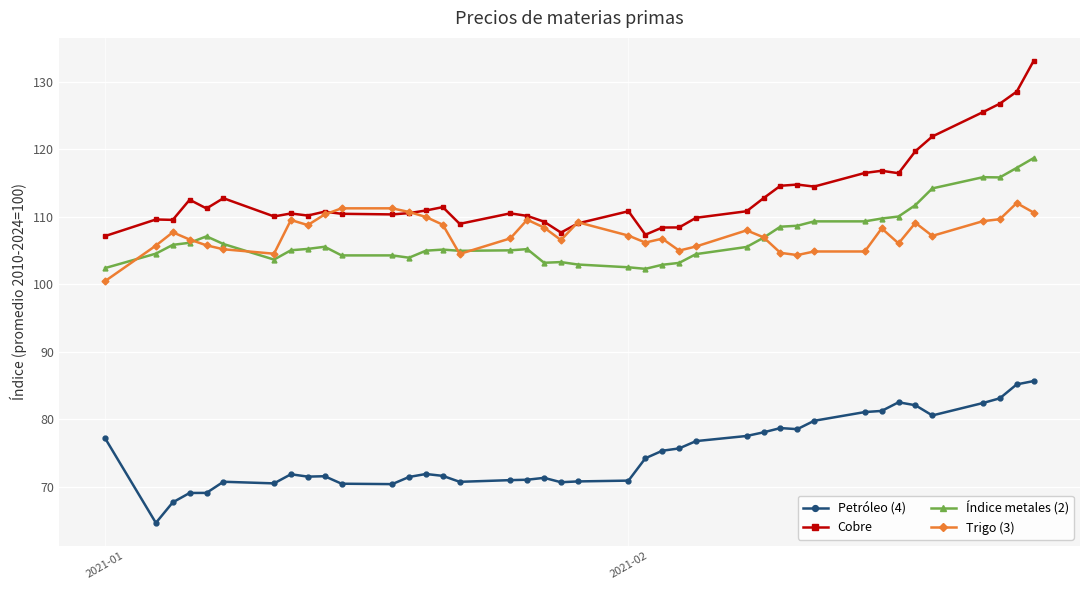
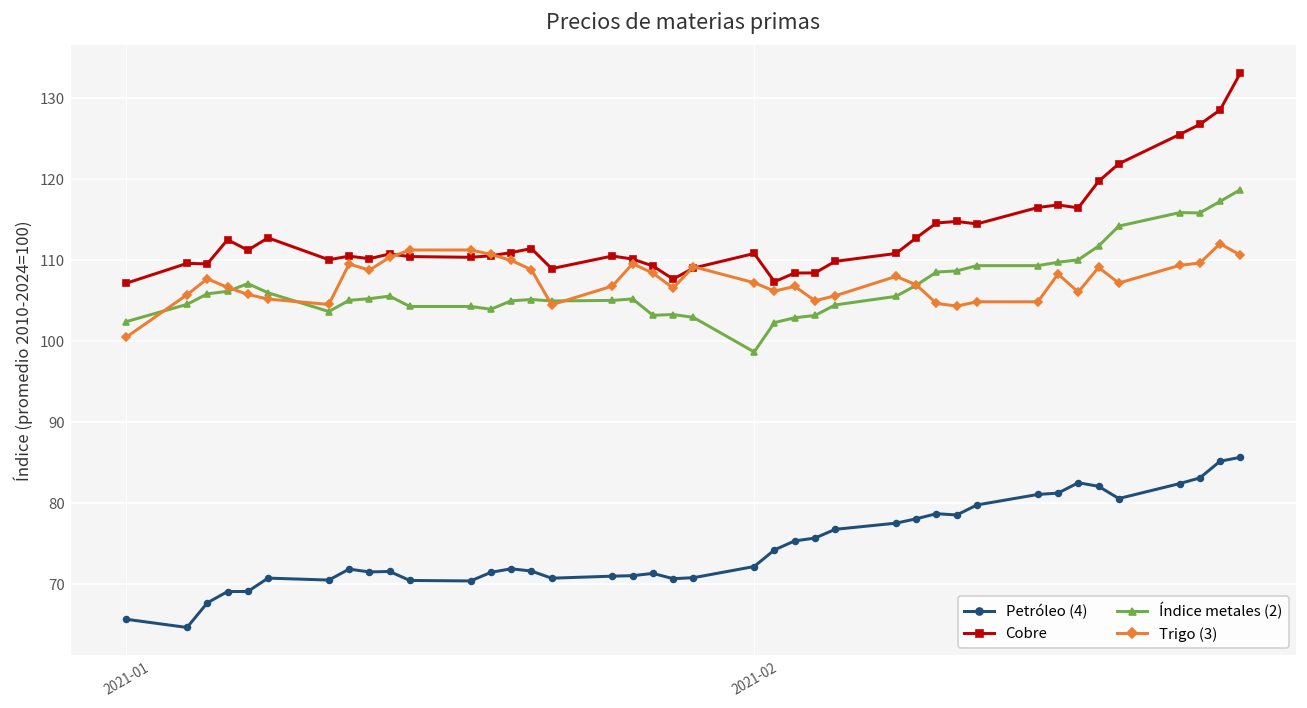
Petróleo (4), 2021-01: 77 -> 66
Petróleo (4), 2021-02: 71 -> 72
Índice metales (2), 2021-02: 103 -> 99
